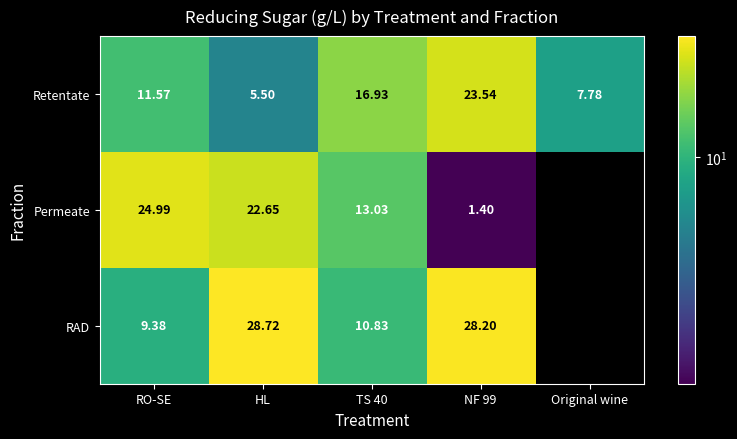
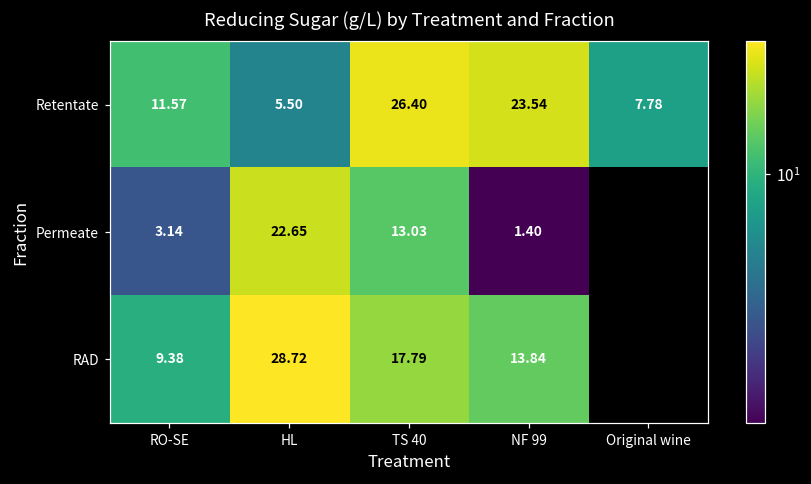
Retentate, TS 40: 16.93 -> 26.40
Permeate, RO-SE: 24.99 -> 3.14
RAD, TS 40: 10.83 -> 17.79
RAD, NF 99: 28.20 -> 13.84
